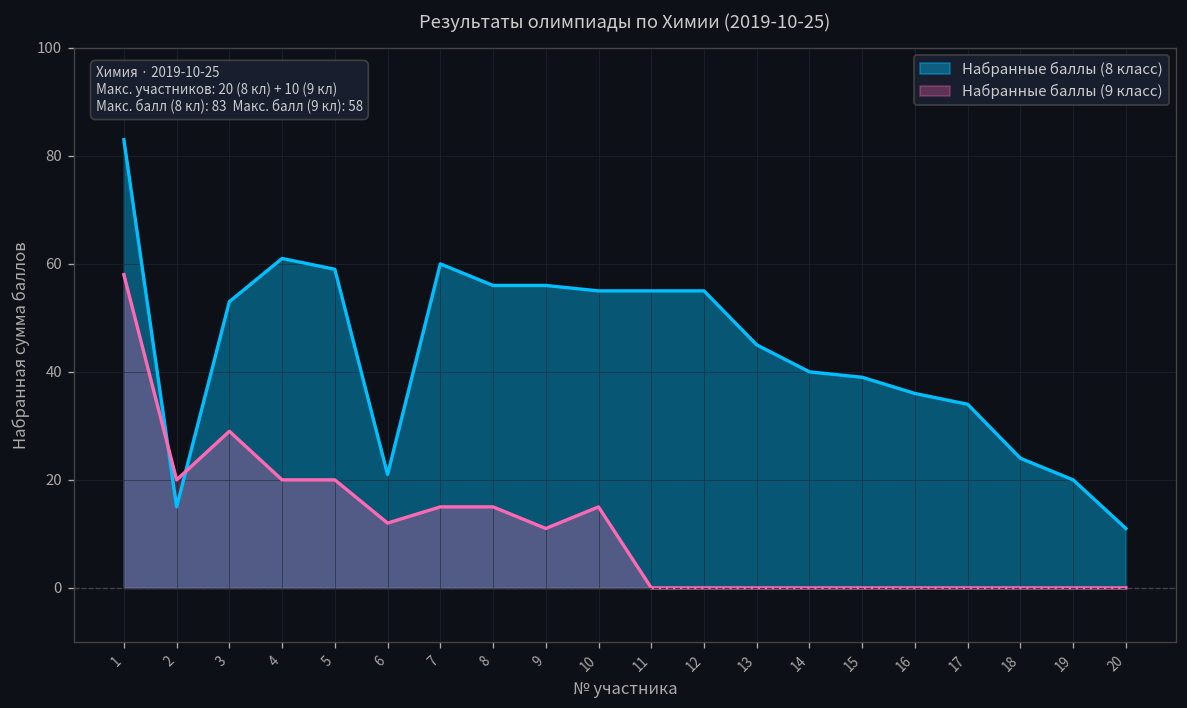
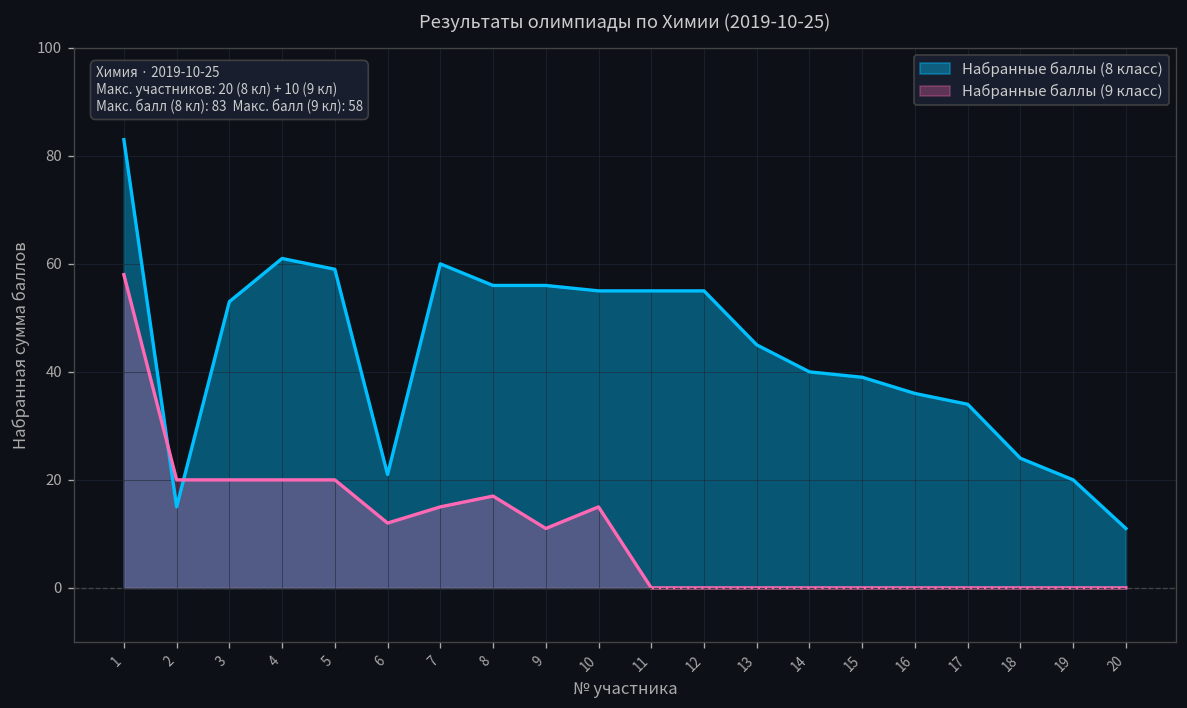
Набранные баллы (9 класс), 3: 29 -> 20
Набранные баллы (9 класс), 8: 15 -> 17
